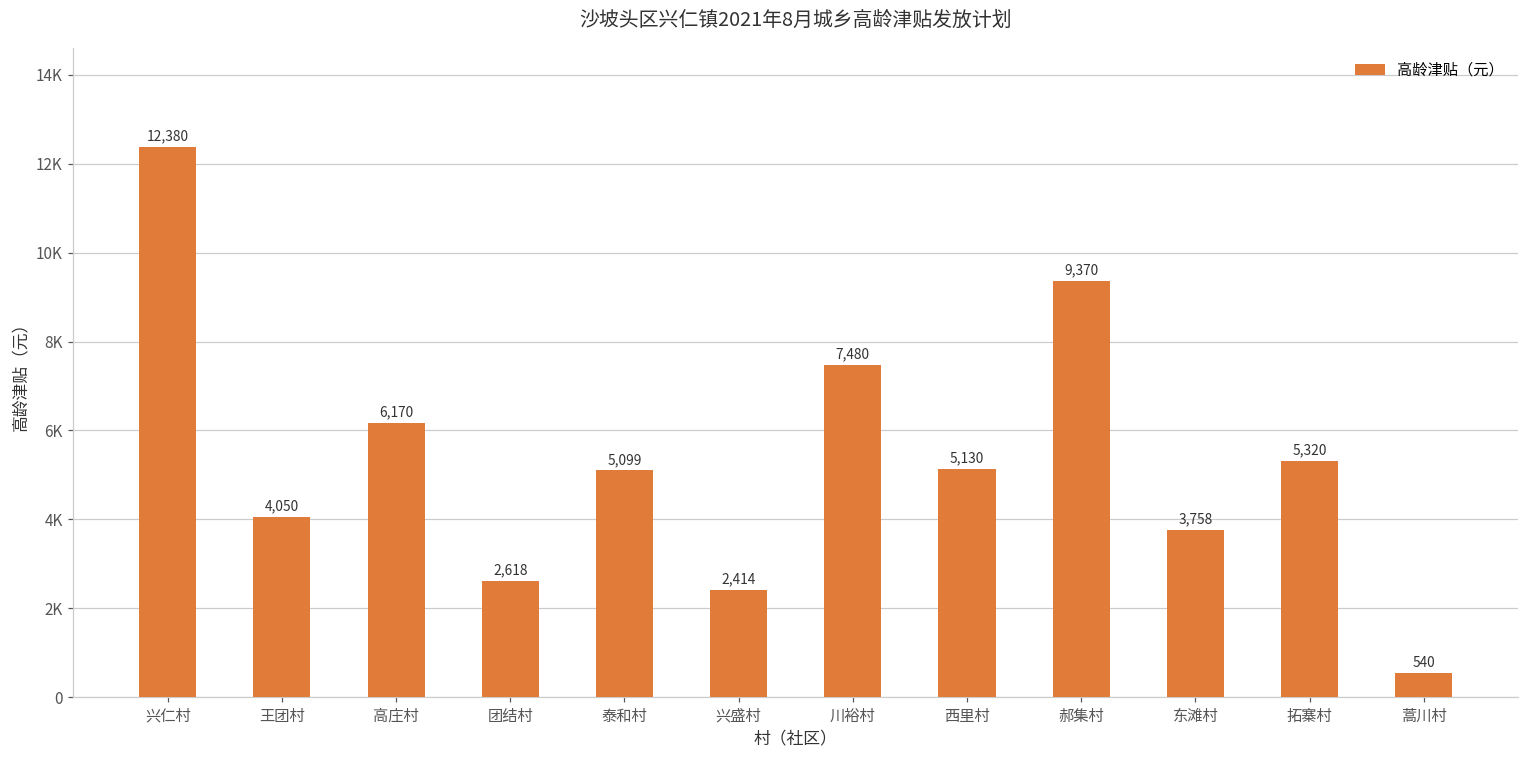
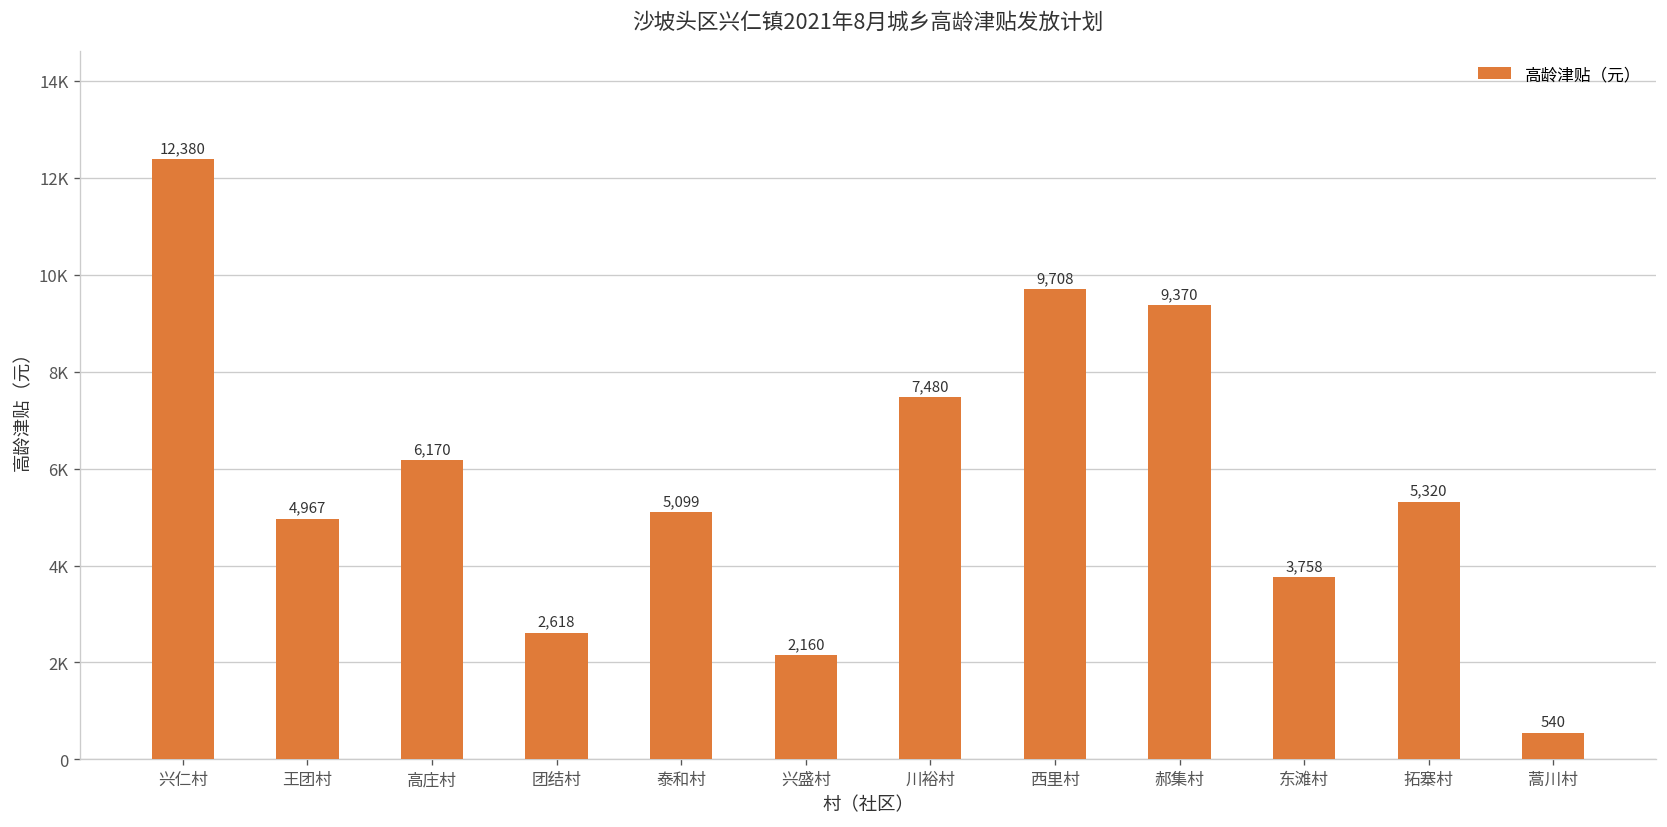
王团村: 4,050 -> 4,967
兴盛村: 2,414 -> 2,160
西里村: 5,130 -> 9,708
